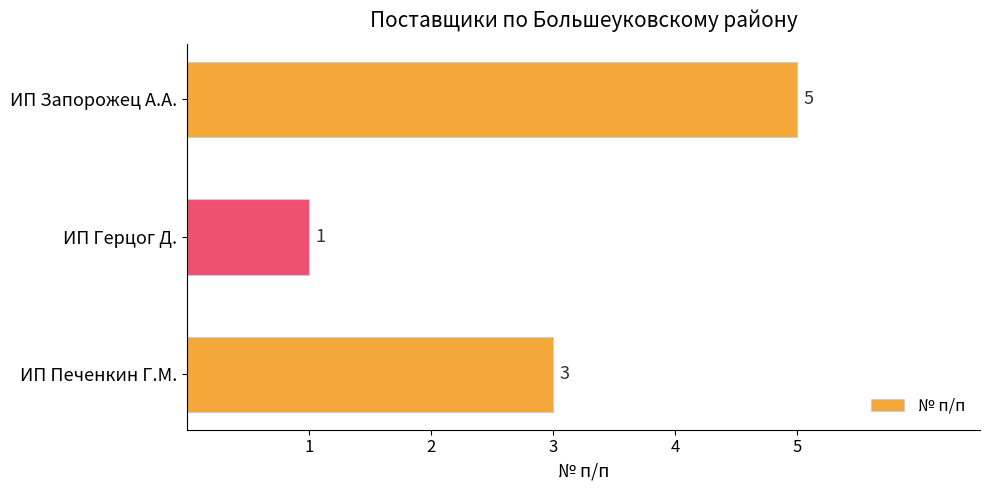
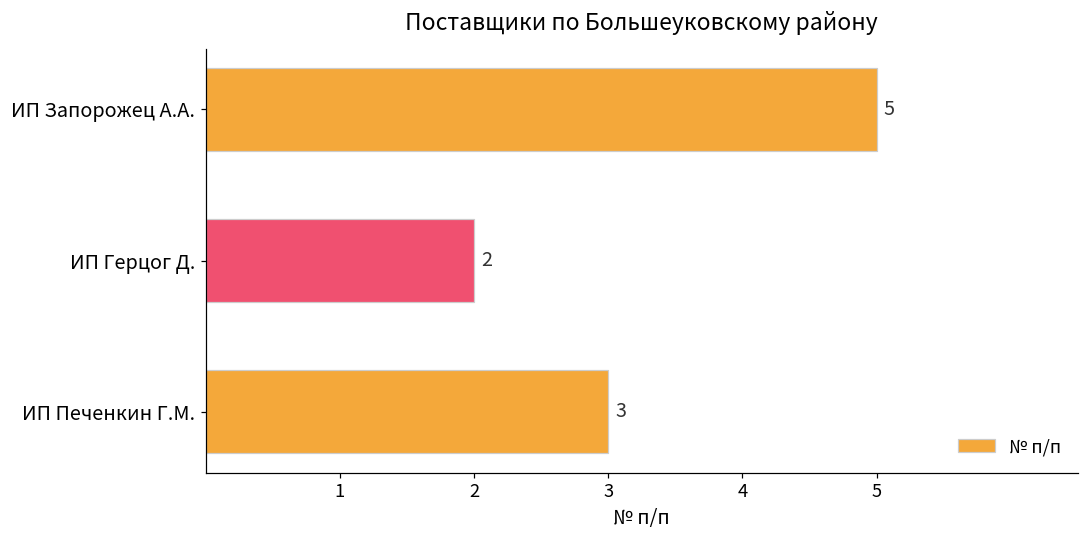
ИП Герцог Д.: 1 -> 2
